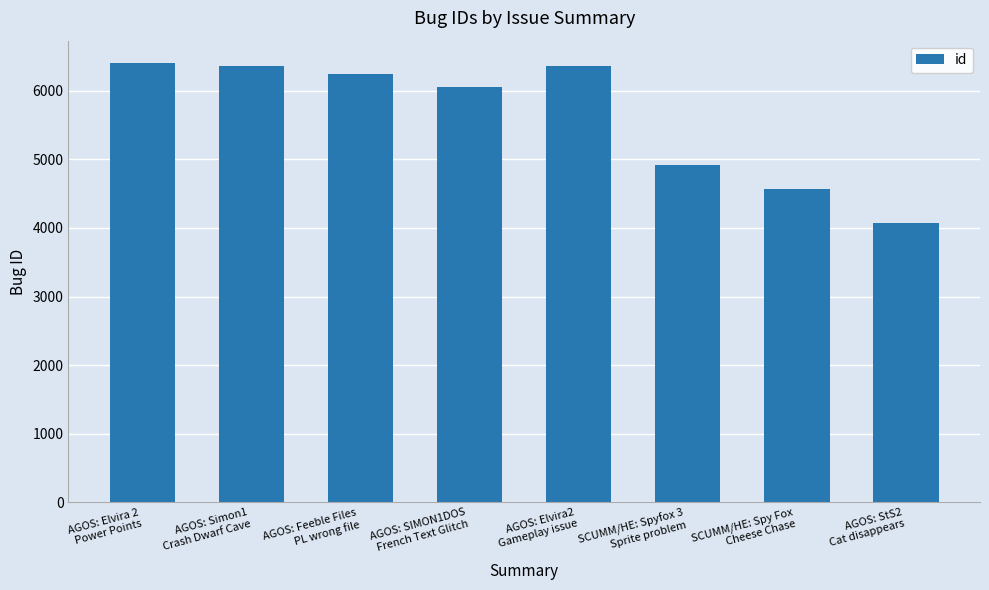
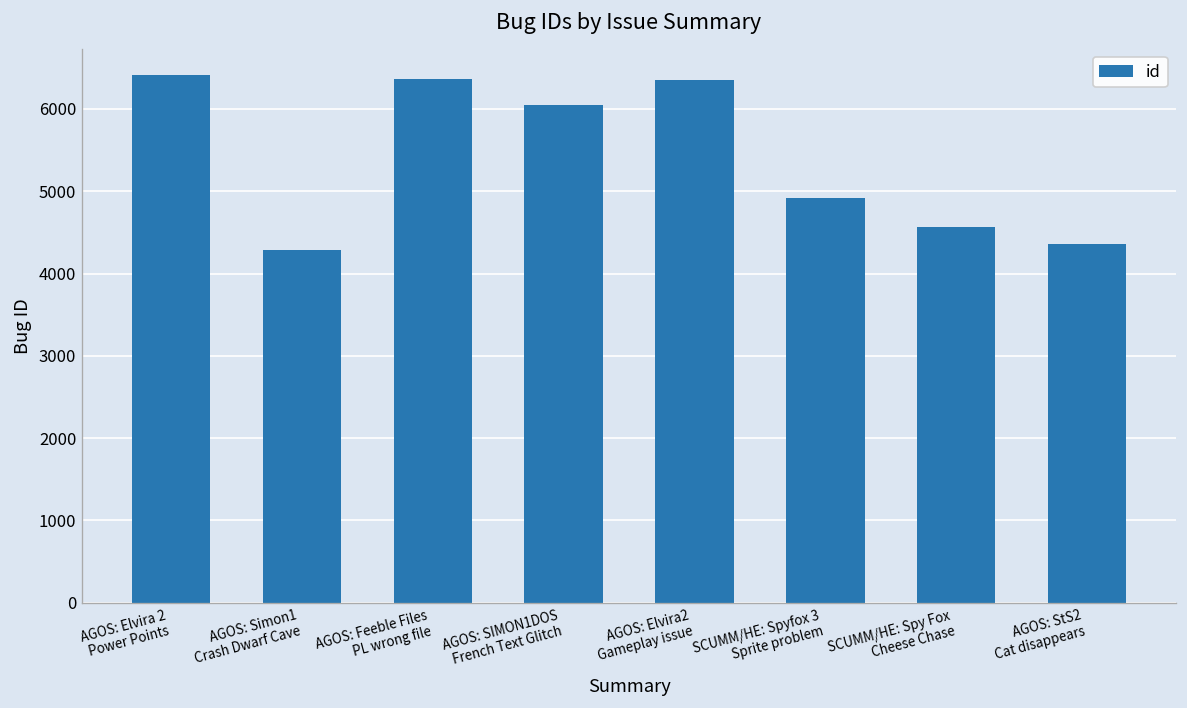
AGOS: Simon1 Crash Dwarf Cave: 6400 -> 4300
AGOS: Feeble Files PL wrong file: 6200 -> 6400
AGOS: StS2 Cat disappears: 4100 -> 4400
